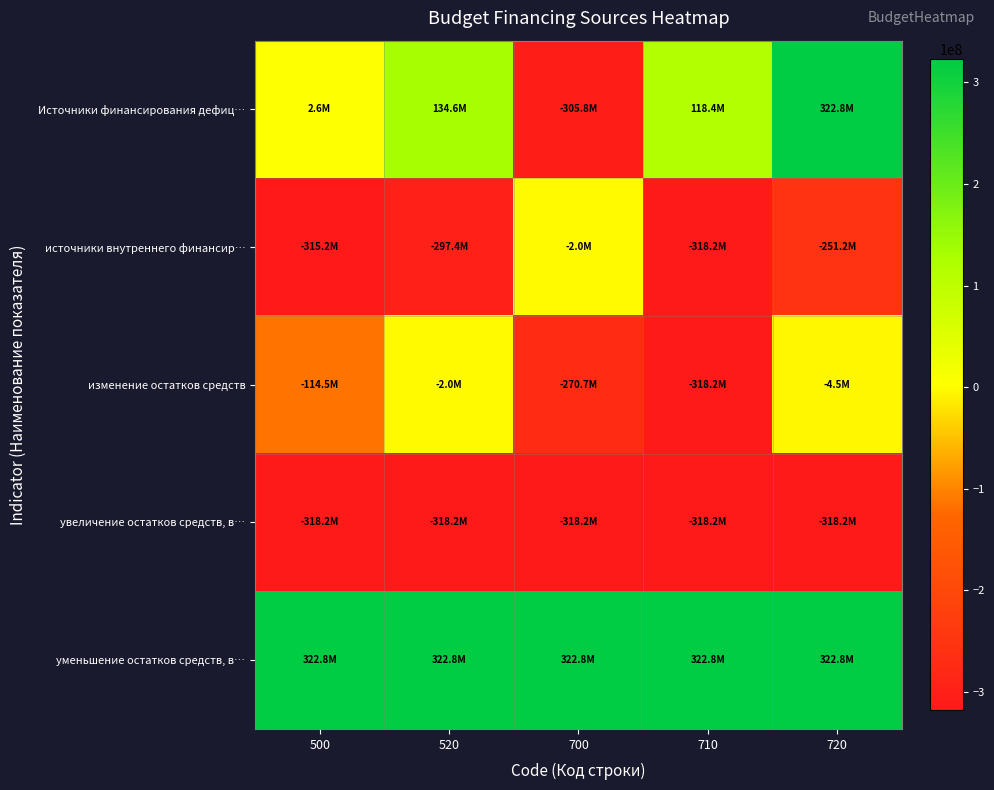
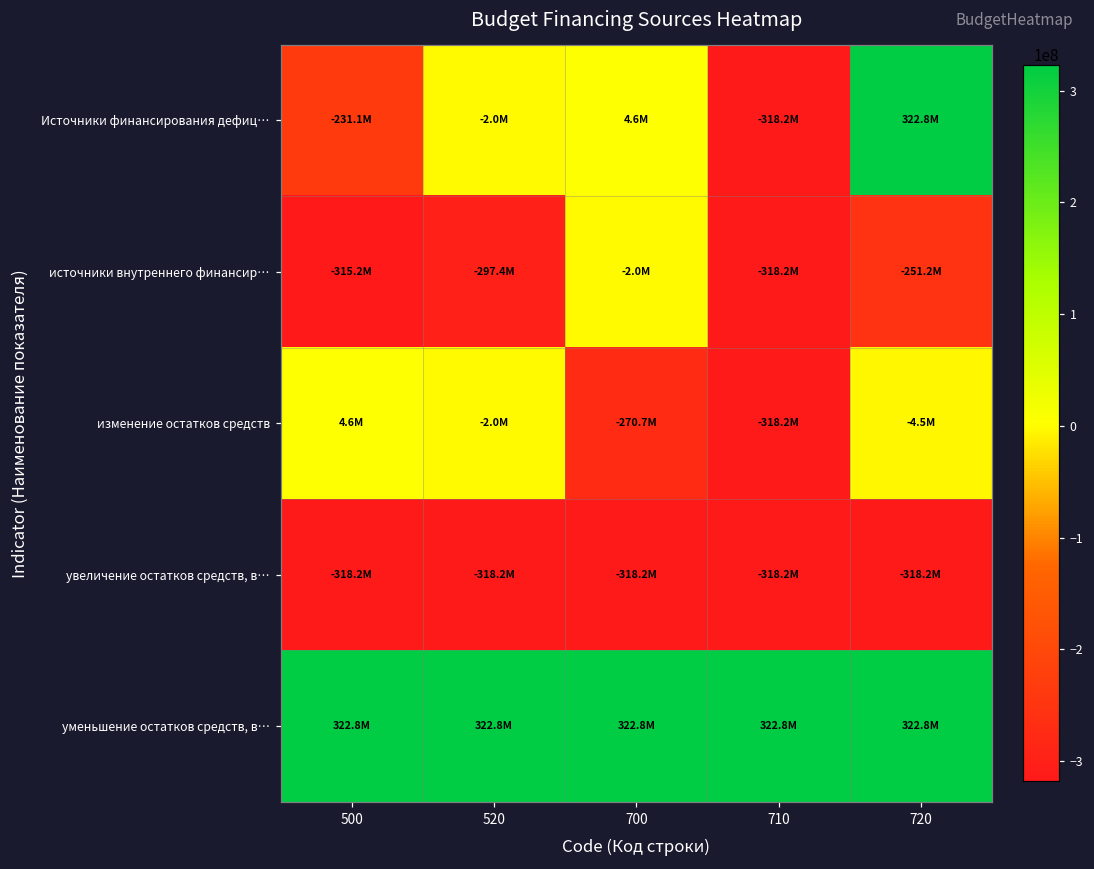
Источники финансирования дефиц…, 500: 2.6M -> -231.1M
Источники финансирования дефиц…, 520: 134.6M -> -2.0M
Источники финансирования дефиц…, 700: -305.8M -> 4.6M
Источники финансирования дефиц…, 710: 118.4M -> -318.2M
изменение остатков средств, 500: -114.5M -> 4.6M
